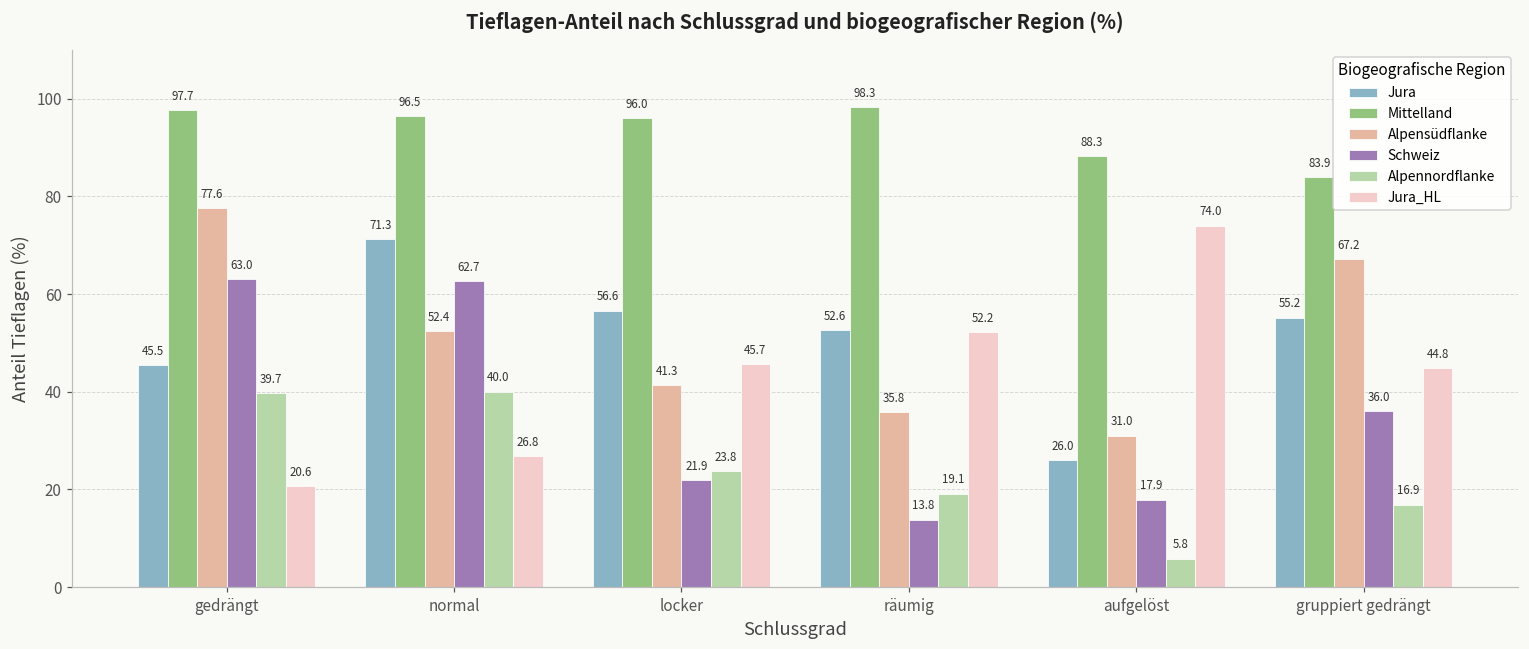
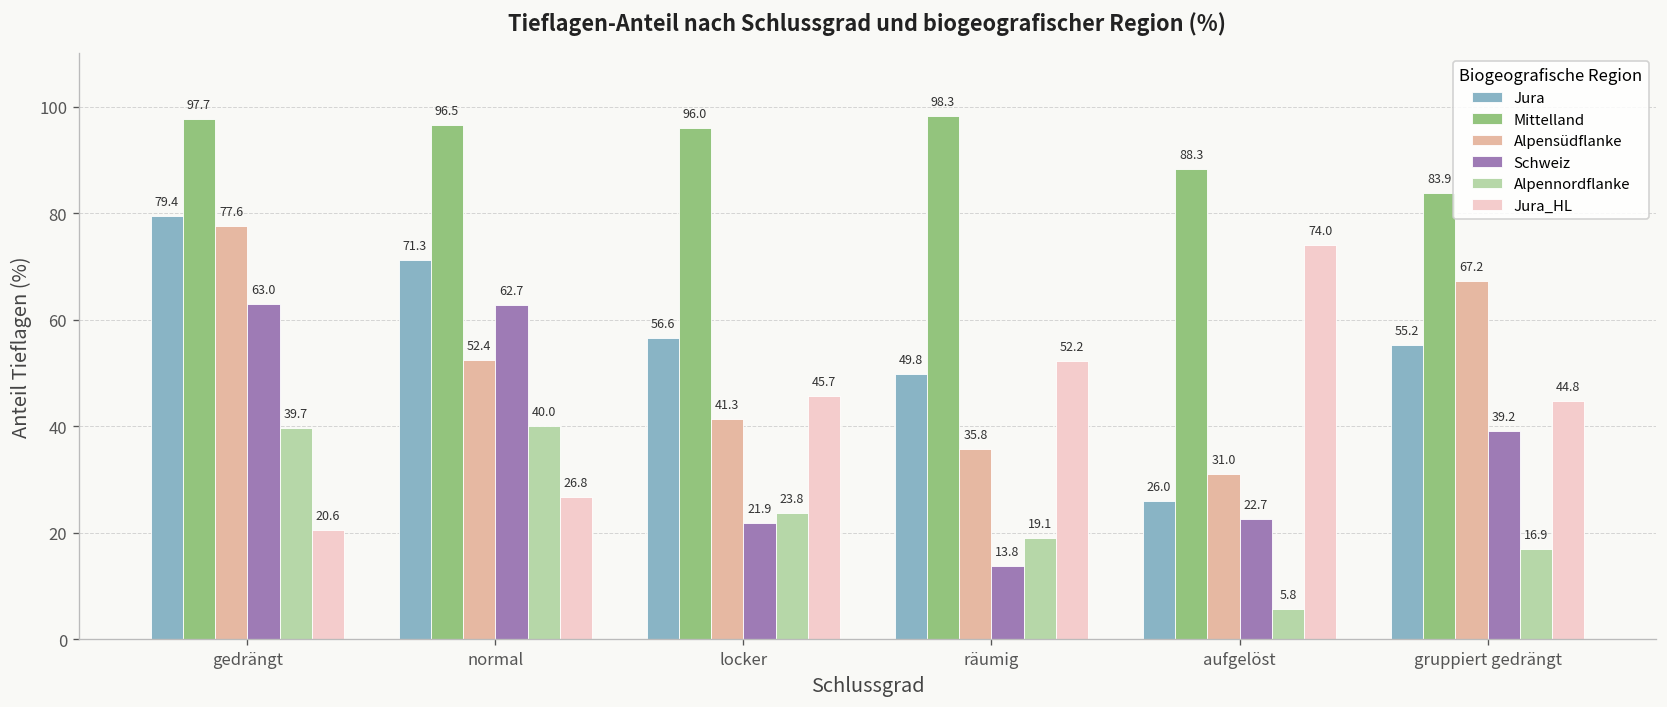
Jura, gedrängt: 45.5 -> 79.4
Jura, räumig: 52.6 -> 49.8
Schweiz, aufgelöst: 17.9 -> 22.7
Schweiz, gruppiert gedrängt: 36.0 -> 39.2
